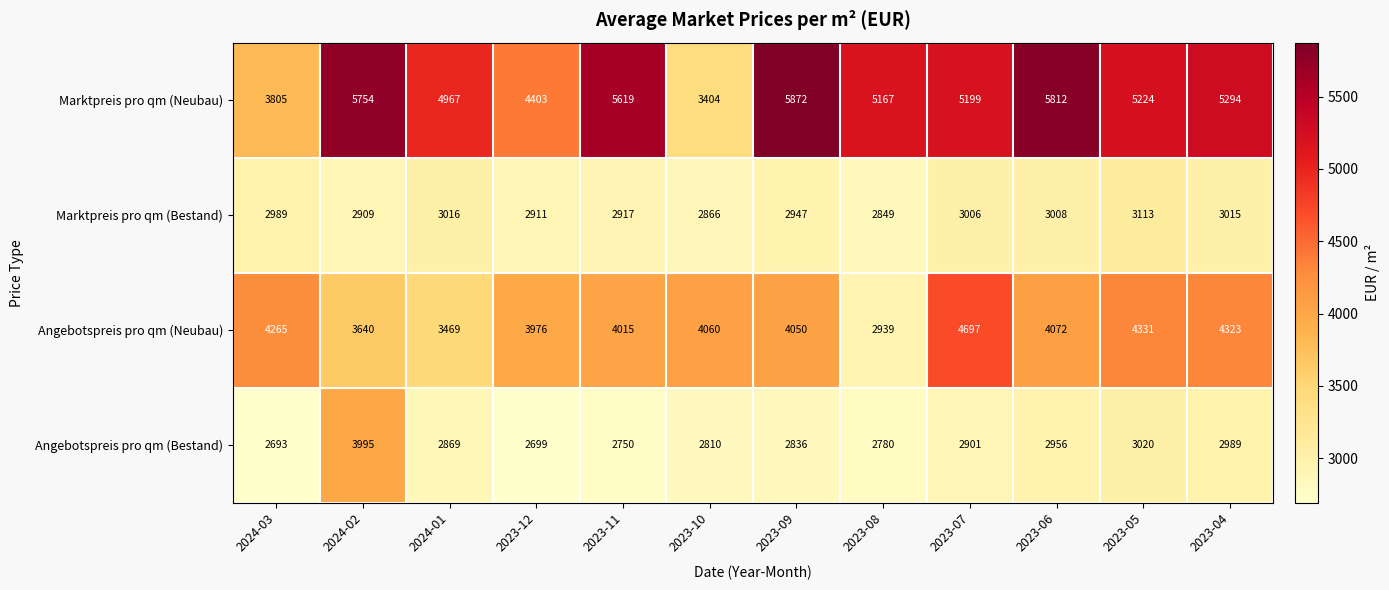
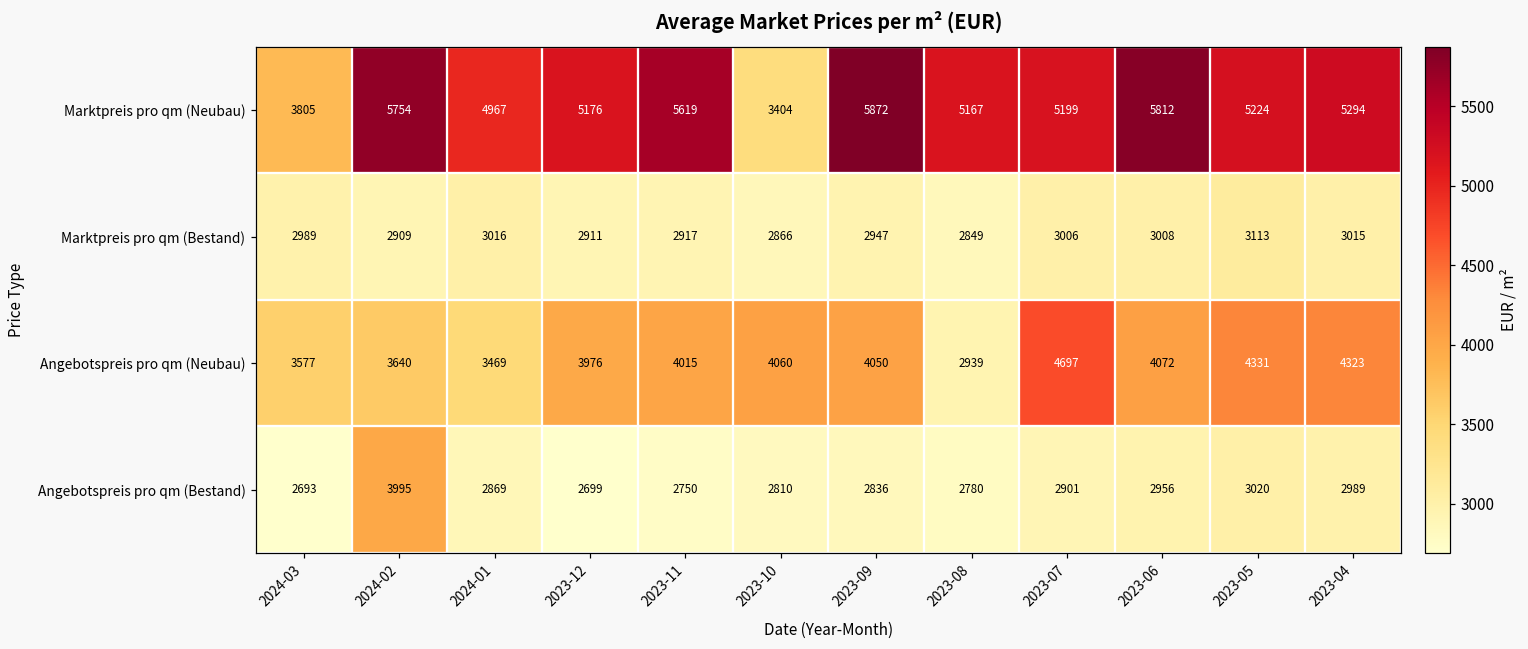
Marktpreis pro qm (Neubau), 2023-12: 4403 -> 5176
Angebotspreis pro qm (Neubau), 2024-03: 4265 -> 3577
